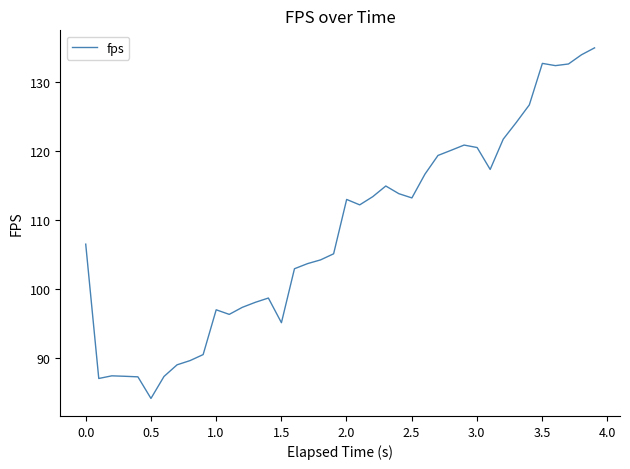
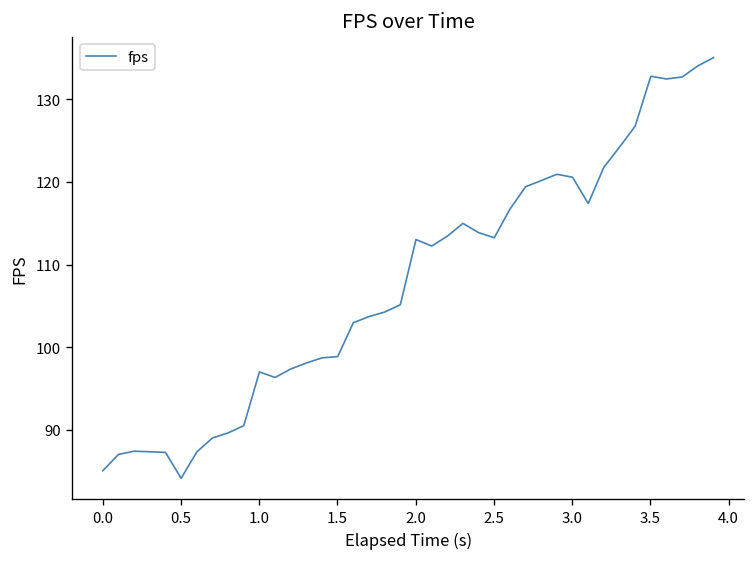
0.0: 107 -> 85
1.5: 95 -> 99
